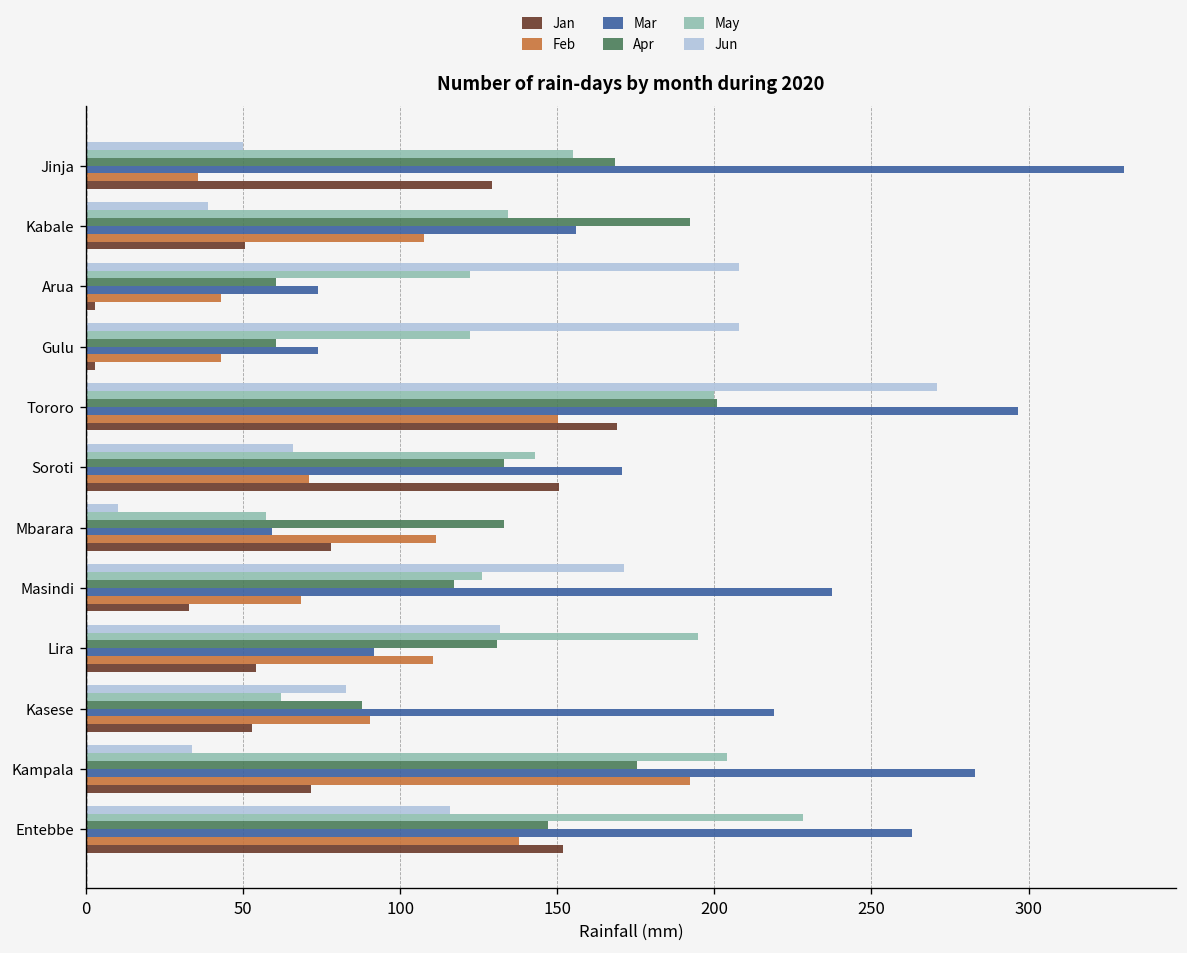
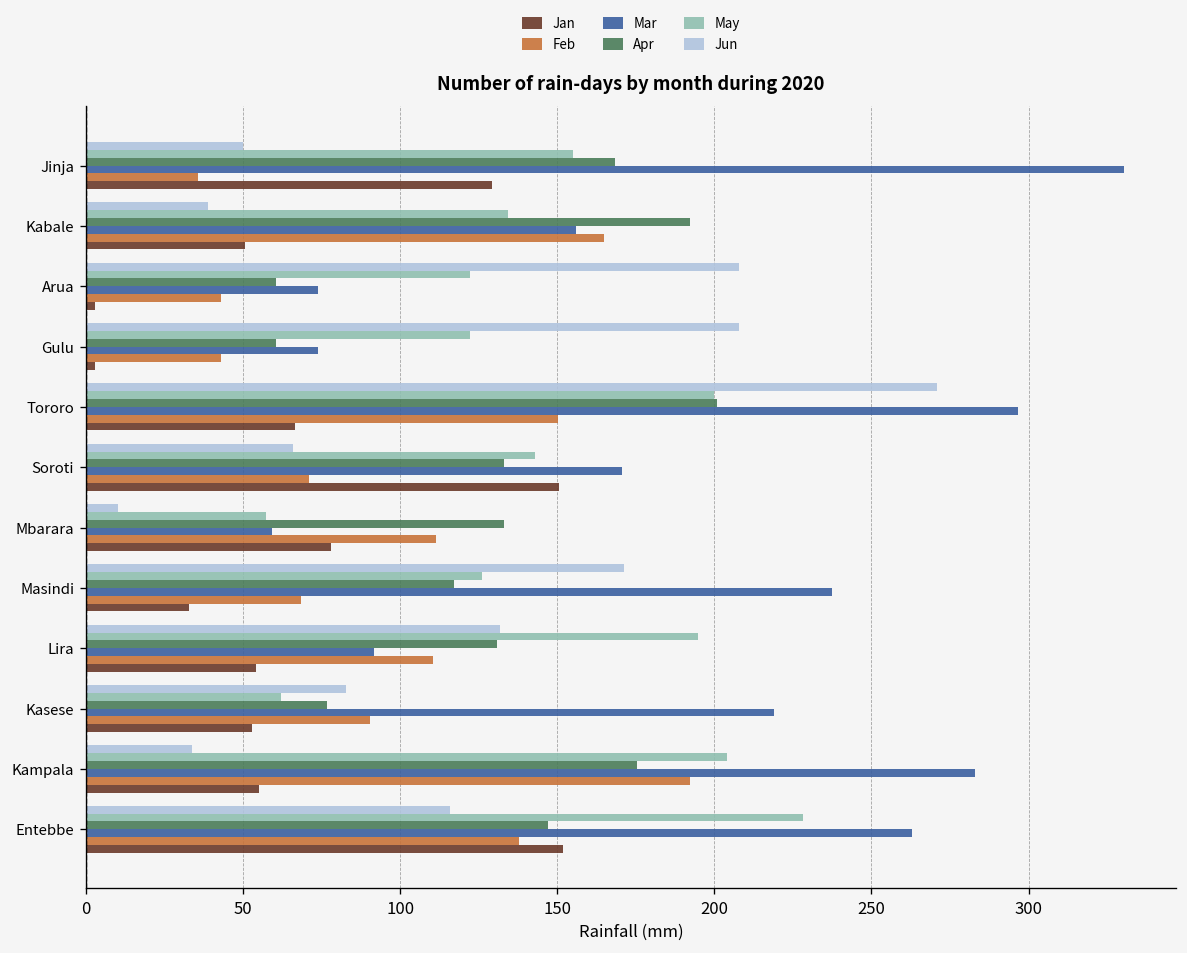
Feb, Kabale: 108 -> 165
Jan, Tororo: 169 -> 66
Apr, Kasese: 88 -> 77
Jan, Kampala: 72 -> 55
